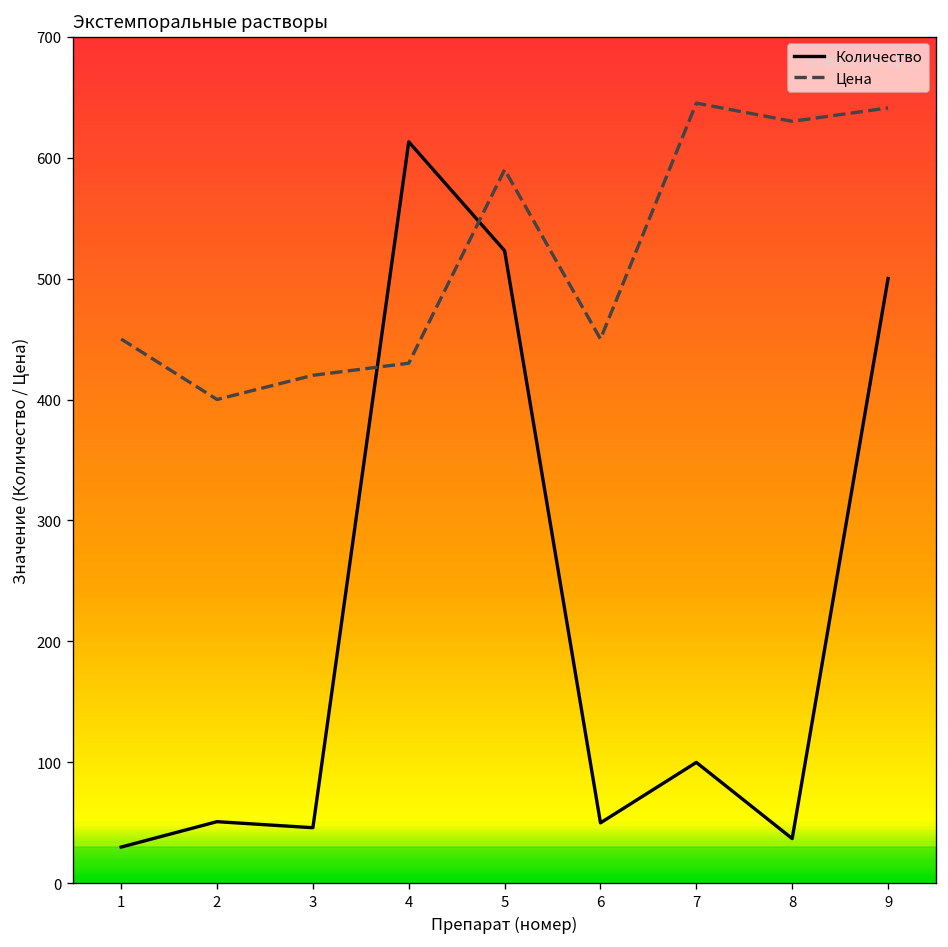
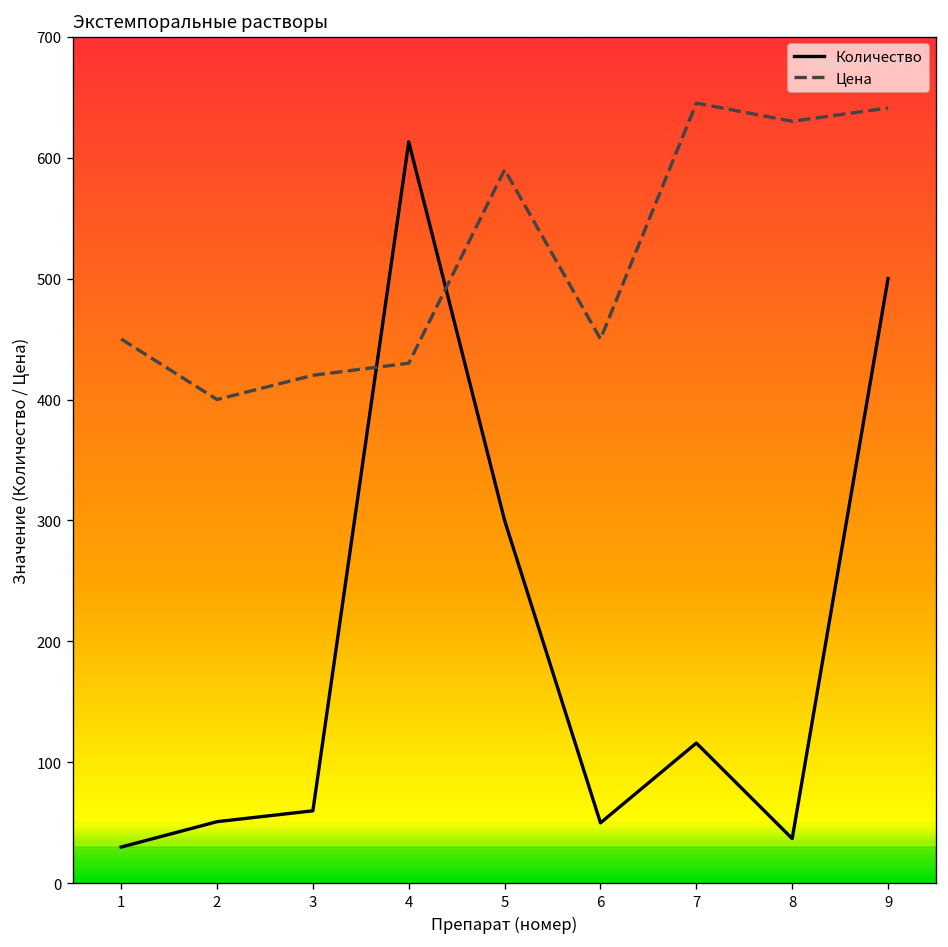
Количество, 3: 46 -> 60
Количество, 5: 523 -> 300
Количество, 7: 100 -> 116
